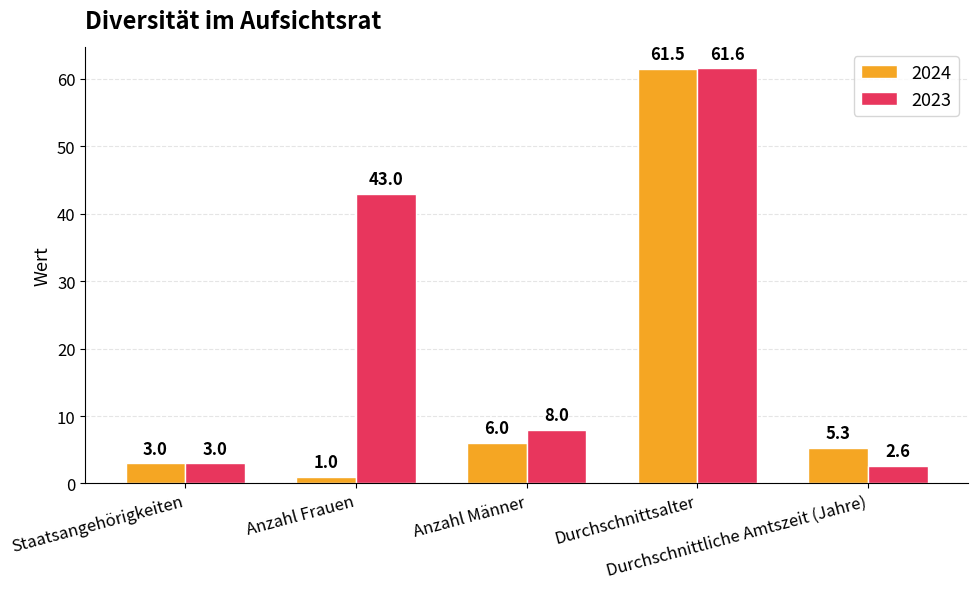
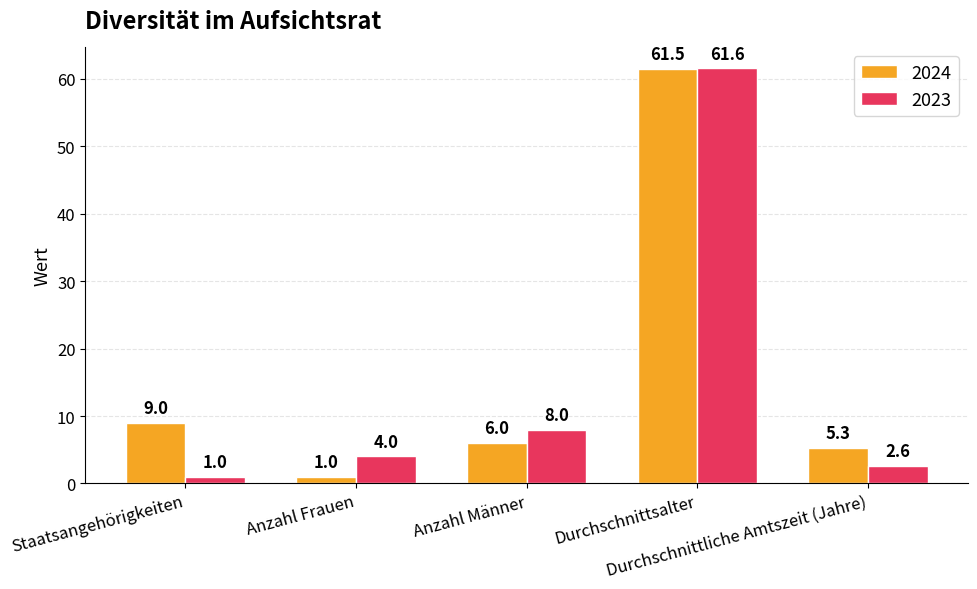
2024, Staatsangehörigkeiten: 3.0 -> 9.0
2023, Staatsangehörigkeiten: 3.0 -> 1.0
2023, Anzahl Frauen: 43.0 -> 4.0
